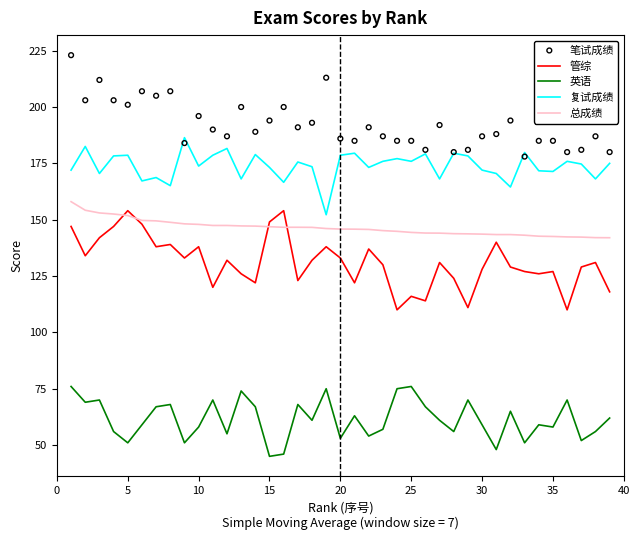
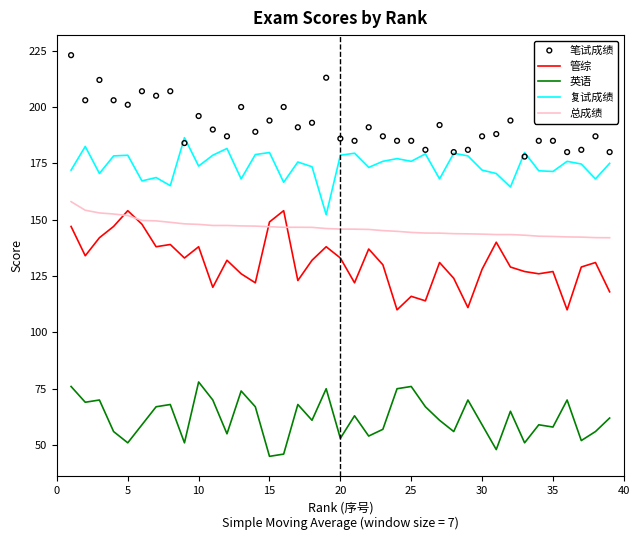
英语, 10: 58 -> 78
复试成绩, 15: 173 -> 180
